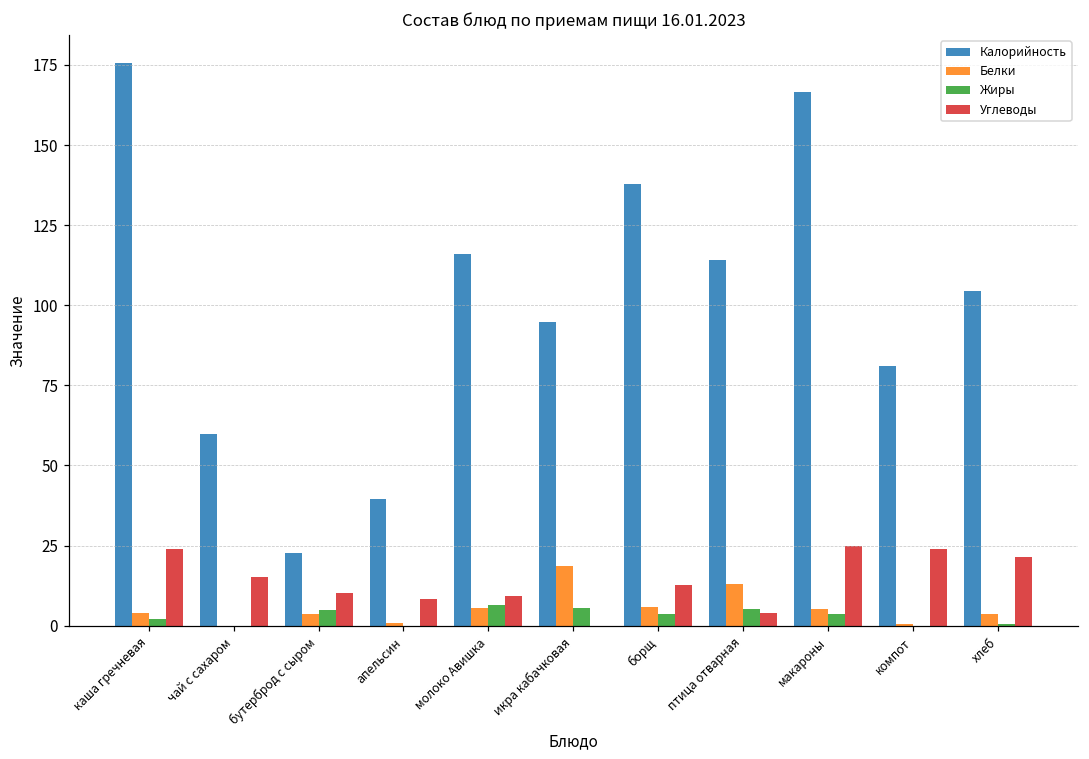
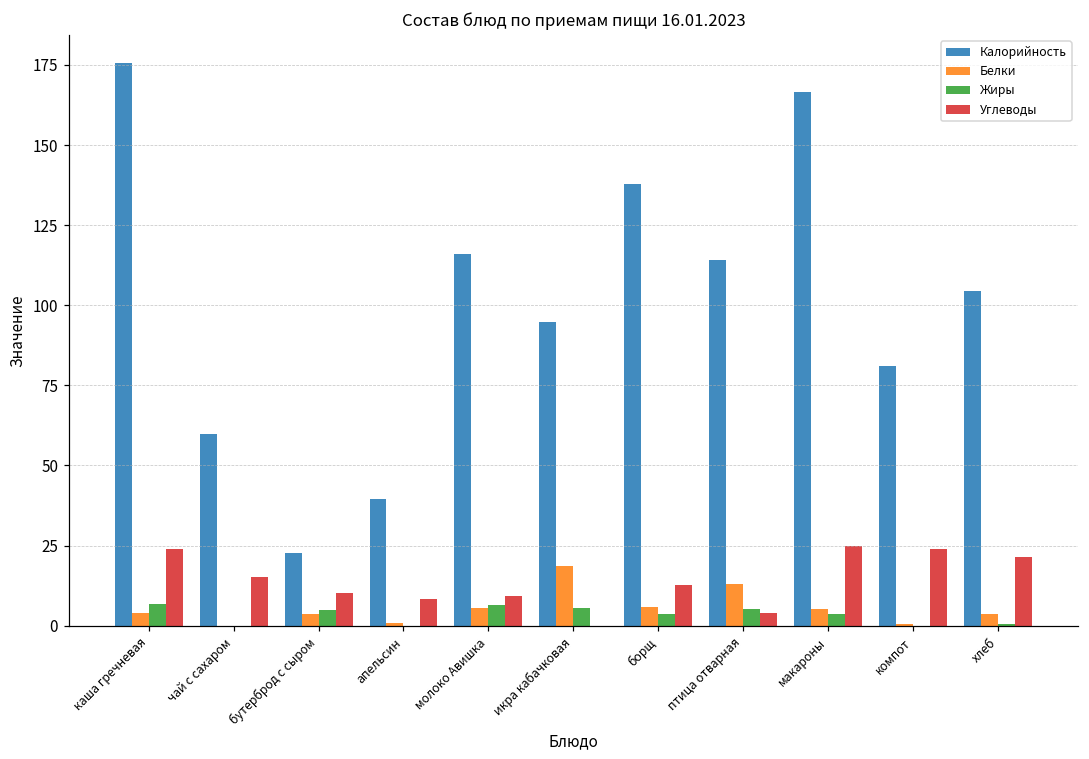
Жиры, каша гречневая: 2 -> 7
